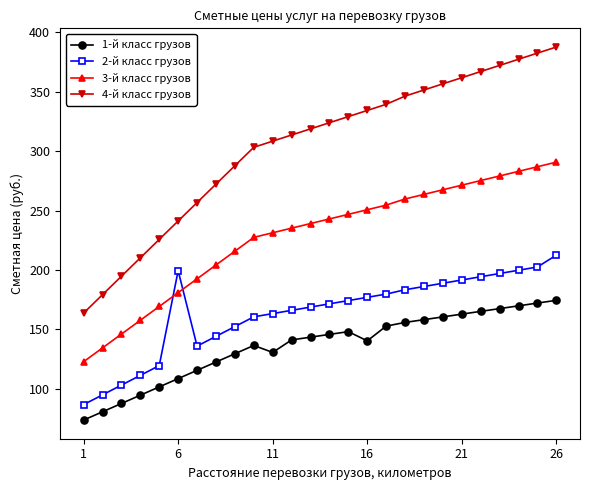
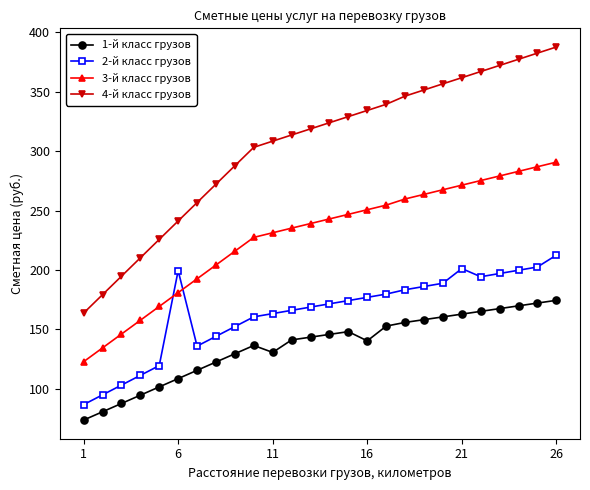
2-й класс грузов, 21: 192 -> 201
